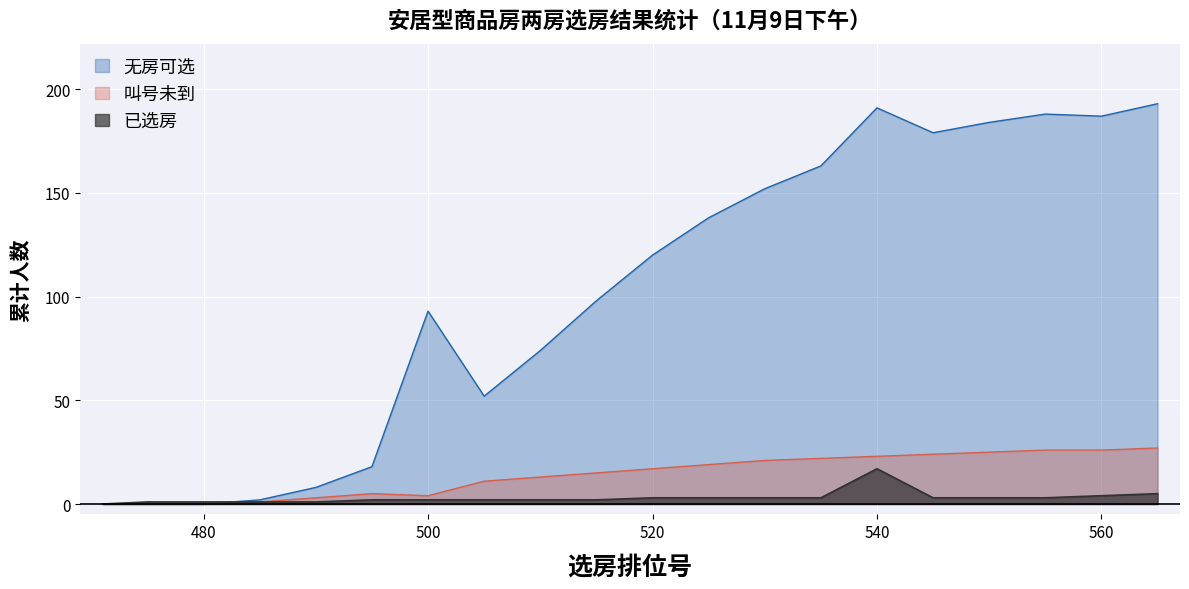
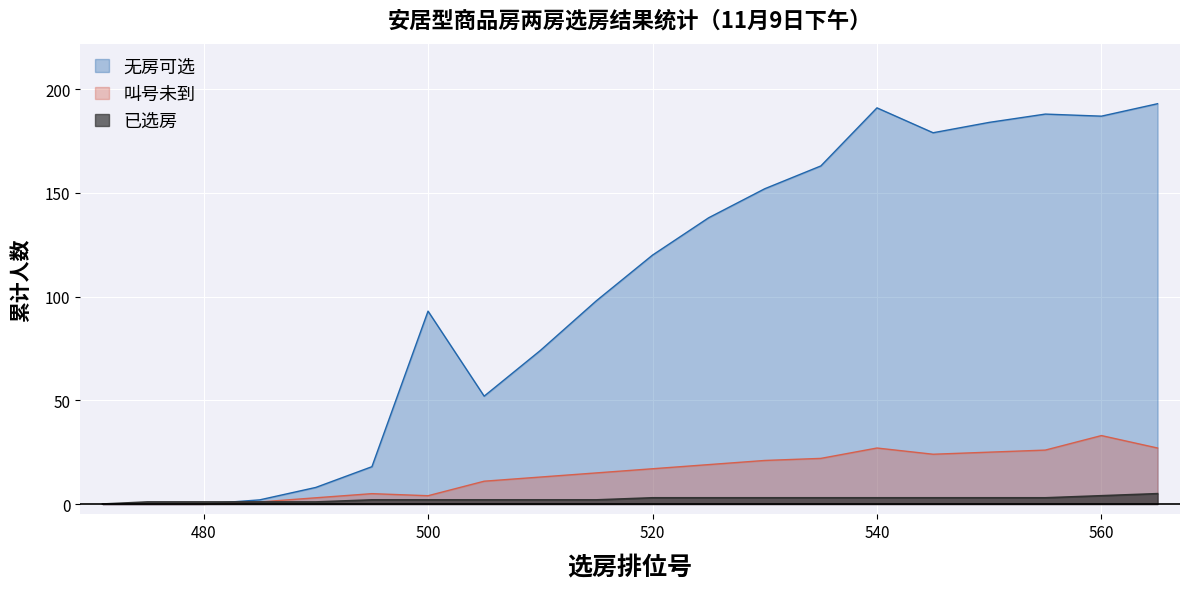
叫号未到, 540: 23 -> 27
已选房, 540: 17 -> 3
叫号未到, 560: 26 -> 33
